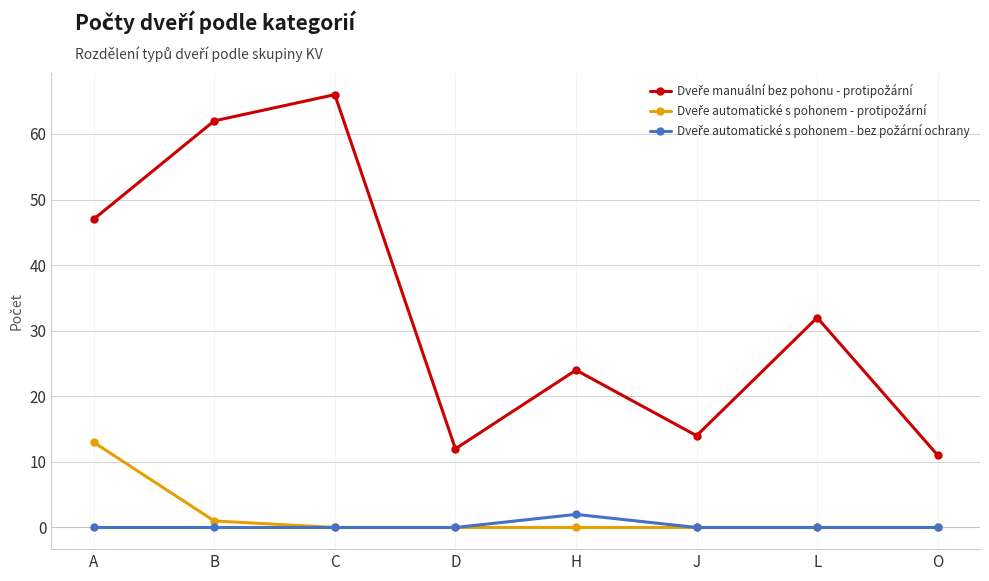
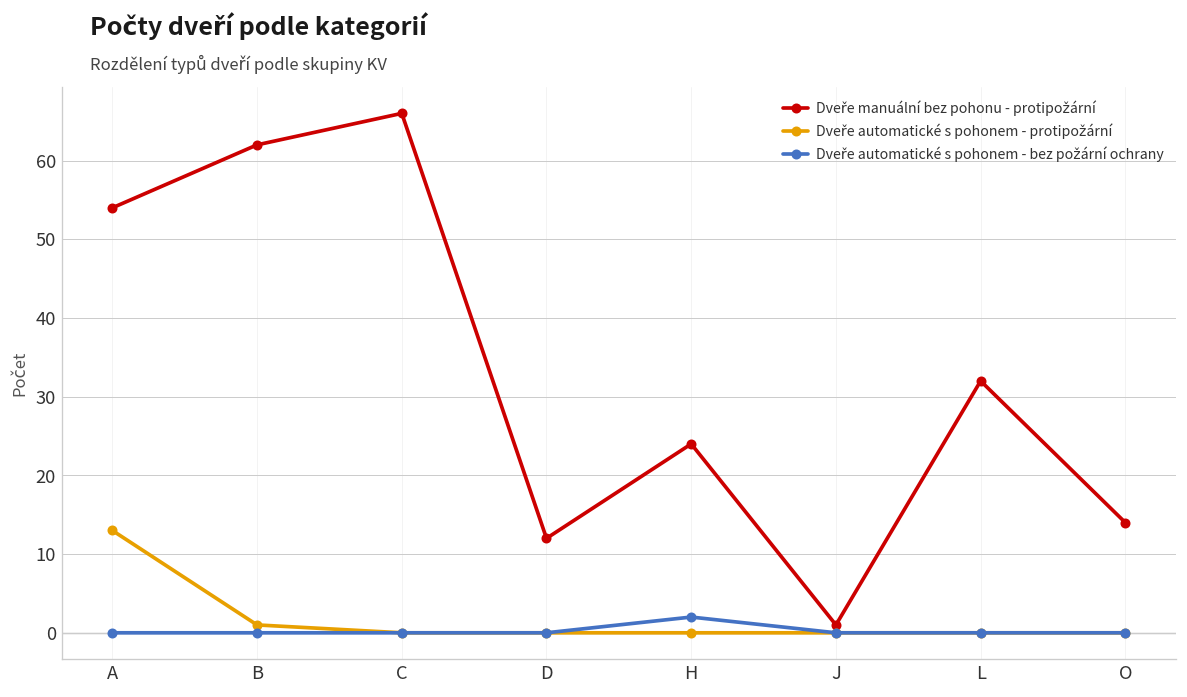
Dveře manuální bez pohonu - protipožární, A: 47 -> 54
Dveře manuální bez pohonu - protipožární, J: 14 -> 1
Dveře manuální bez pohonu - protipožární, O: 11 -> 14
